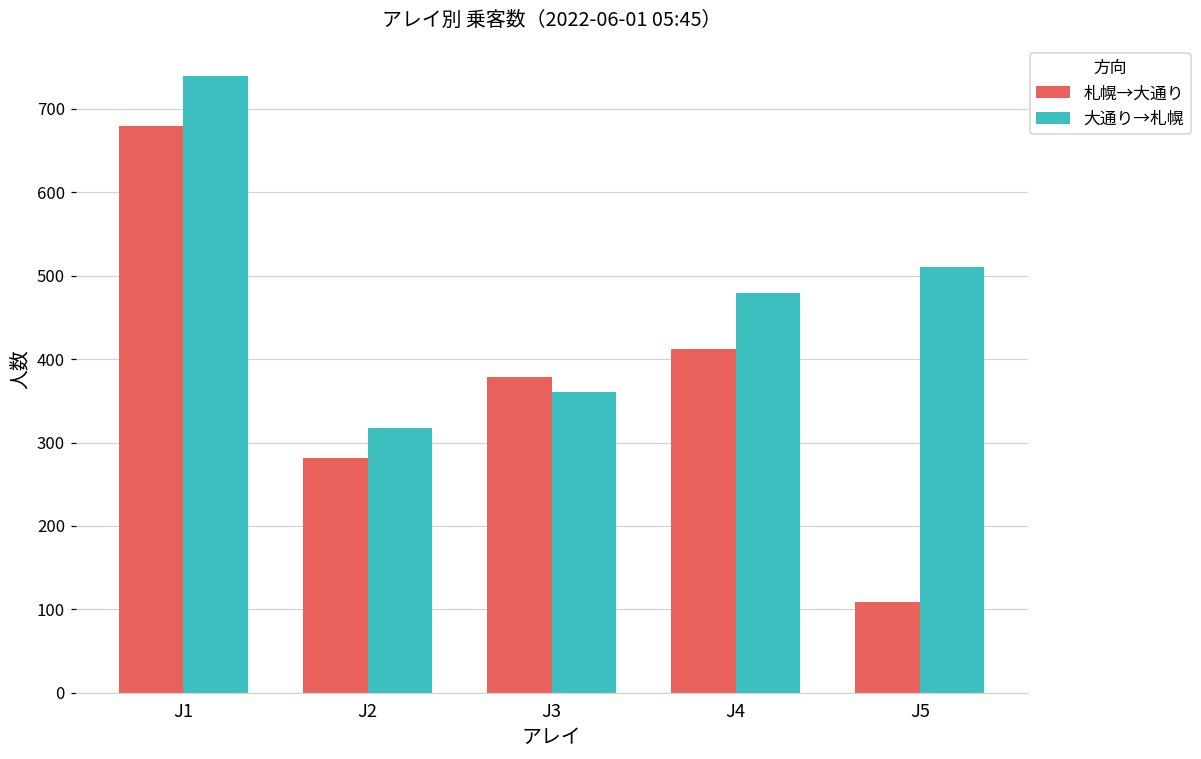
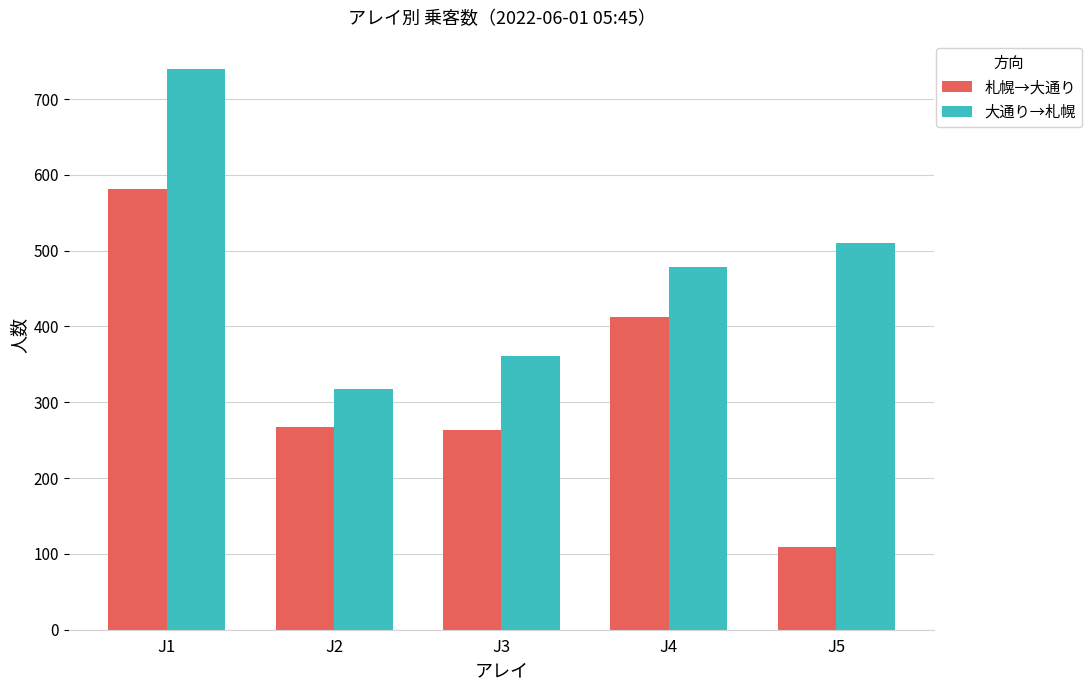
札幌→大通り, J1: 680 -> 580
札幌→大通り, J2: 280 -> 270
札幌→大通り, J3: 380 -> 260
